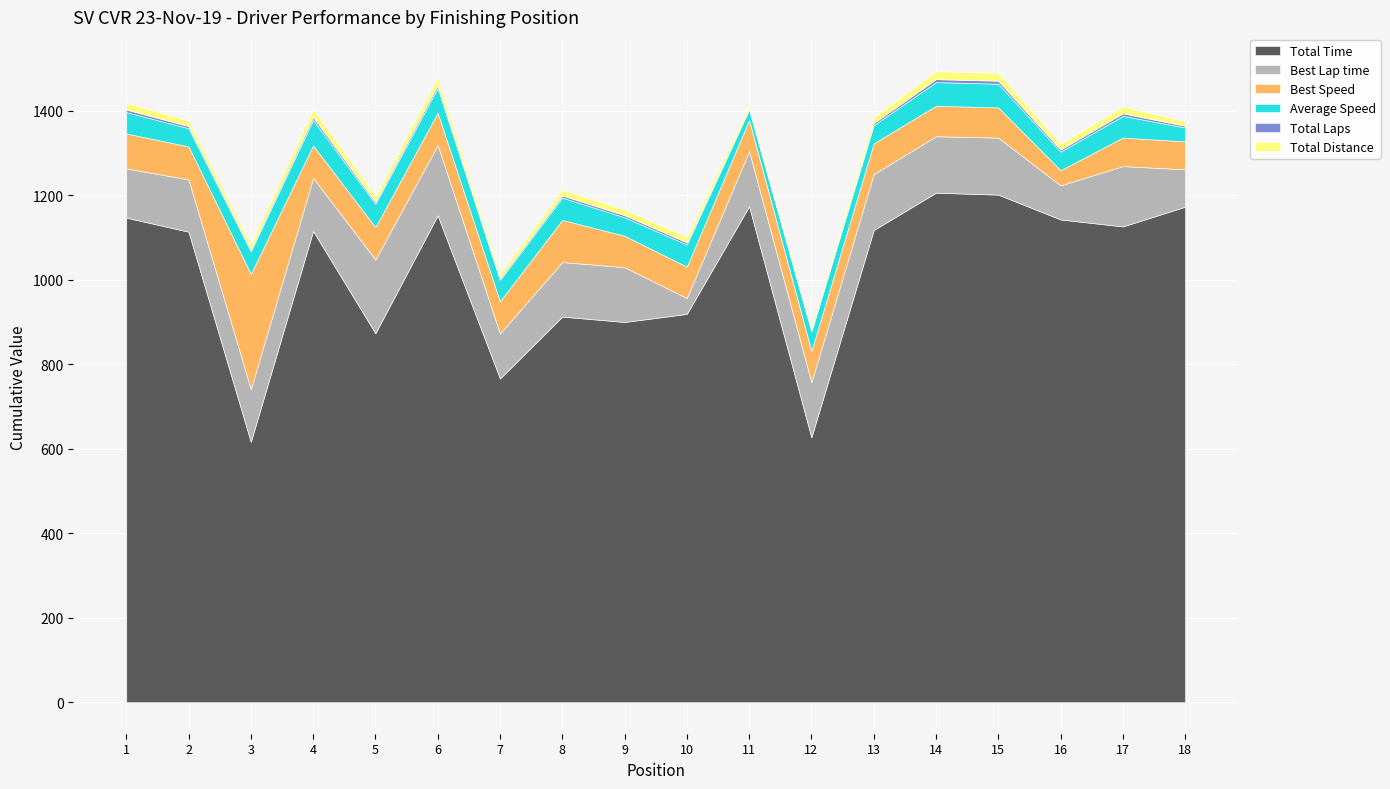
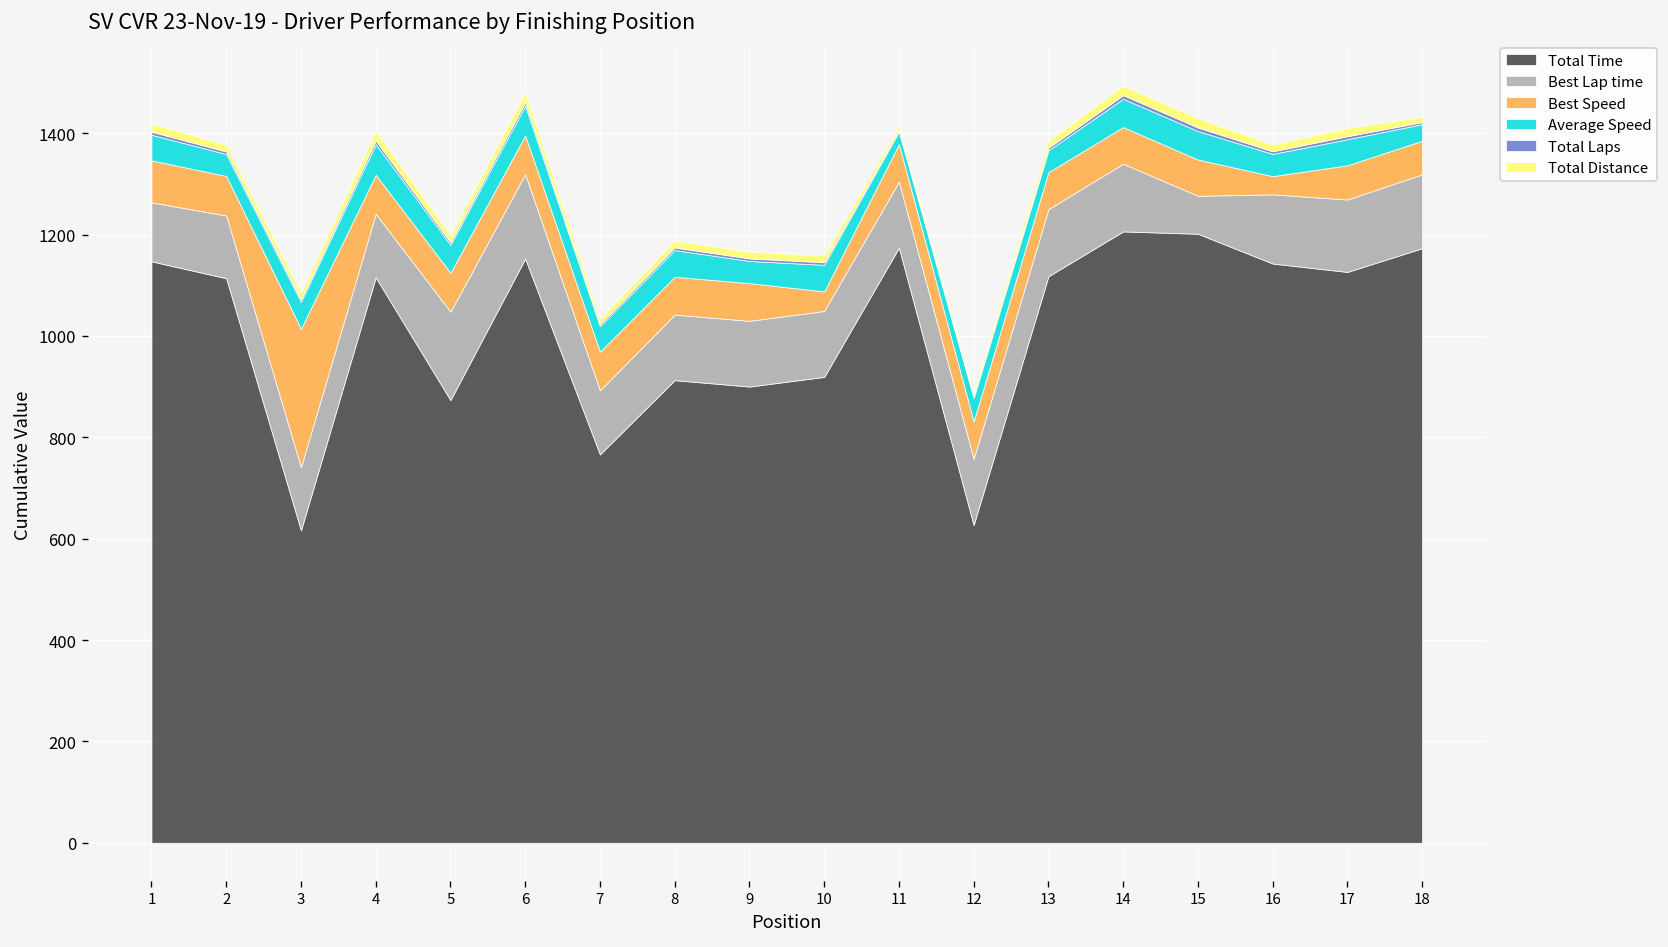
Best Lap time, 7: 110 -> 130
Best Speed, 8: 100 -> 70
Best Lap time, 10: 40 -> 130
Best Speed, 10: 70 -> 40
Best Lap time, 15: 130 -> 70
Best Lap time, 16: 80 -> 140
Best Lap time, 18: 90 -> 150
